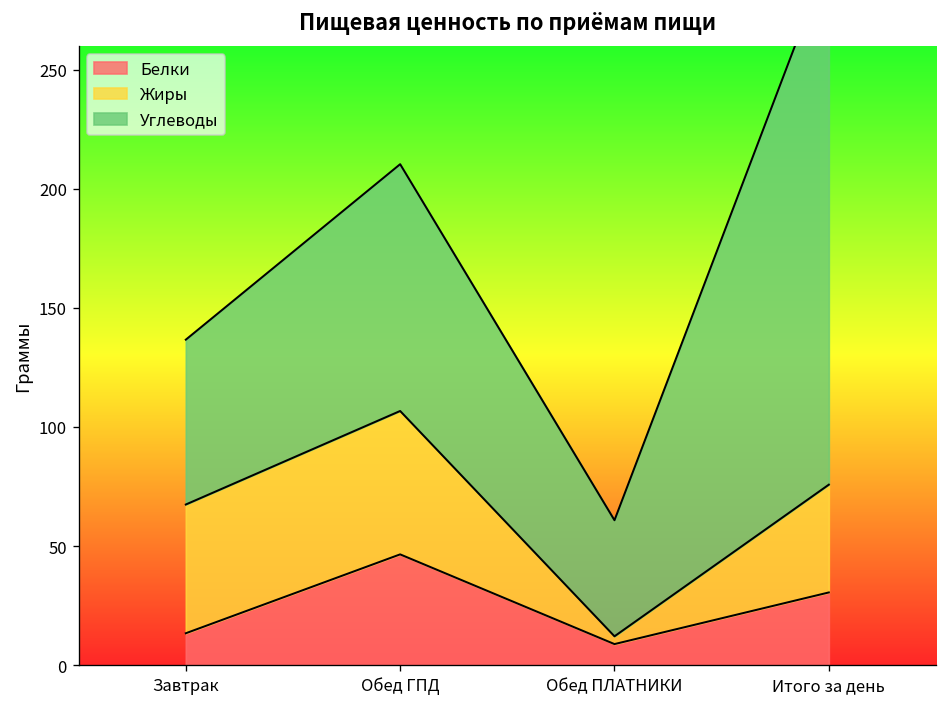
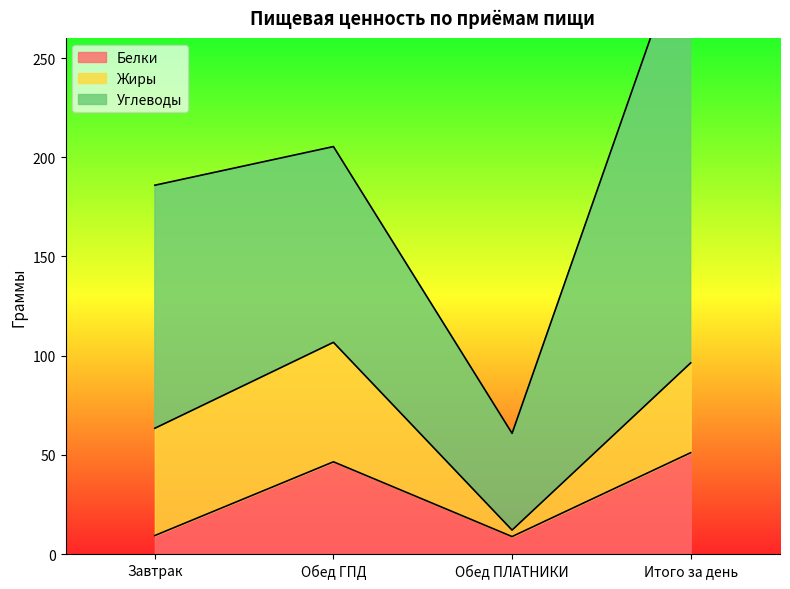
Белки, Завтрак: 13 -> 9
Углеводы, Завтрак: 69 -> 122
Углеводы, Обед ГПД: 104 -> 99
Белки, Итого за день: 31 -> 51
